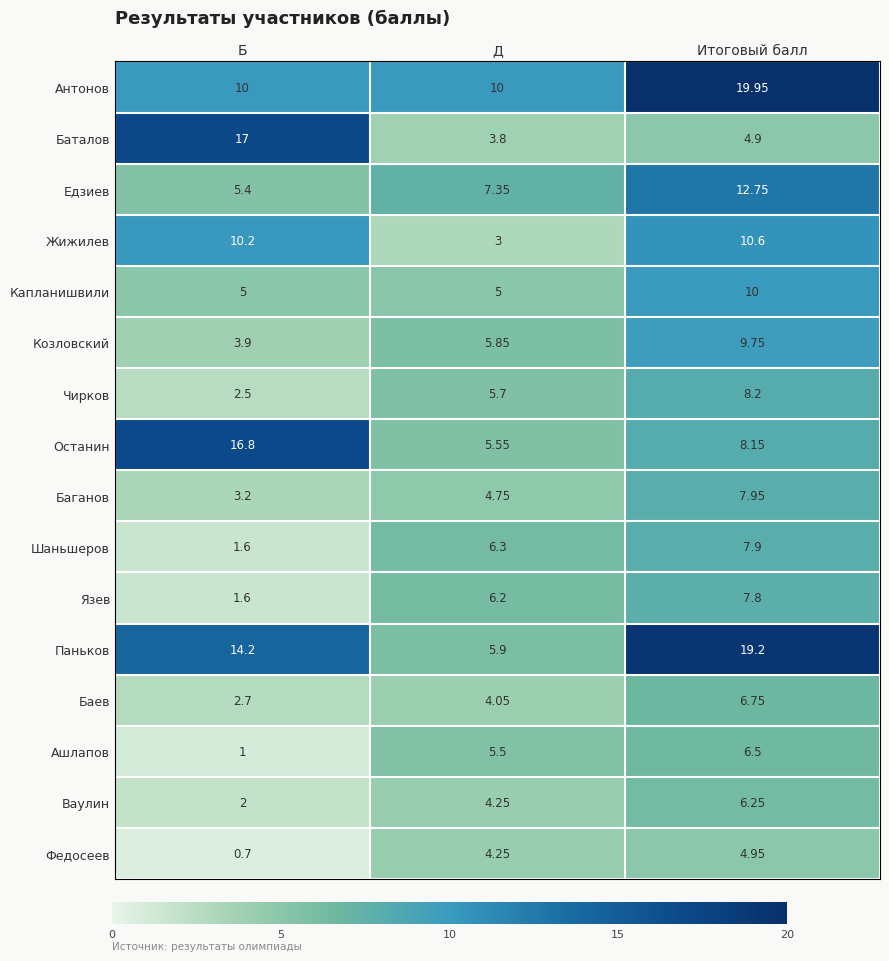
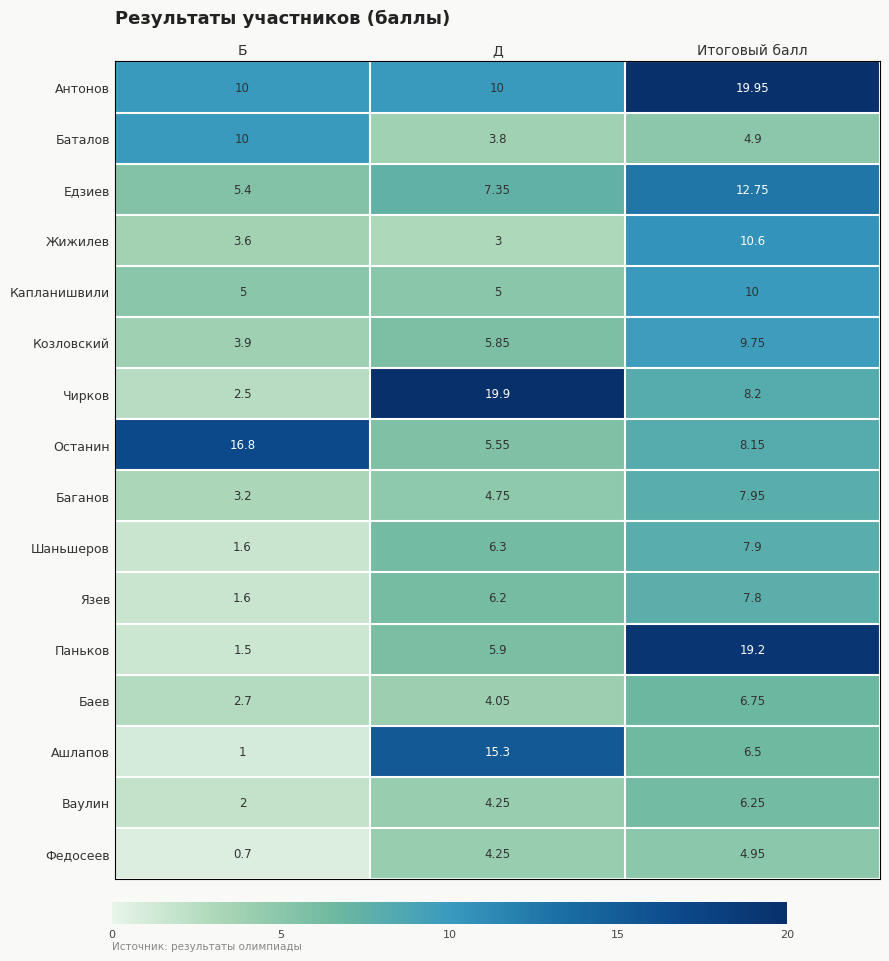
Баталов, Б: 17 -> 10
Жижилев, Б: 10.2 -> 3.6
Чирков, Д: 5.7 -> 19.9
Паньков, Б: 14.2 -> 1.5
Ашлапов, Д: 5.5 -> 15.3
